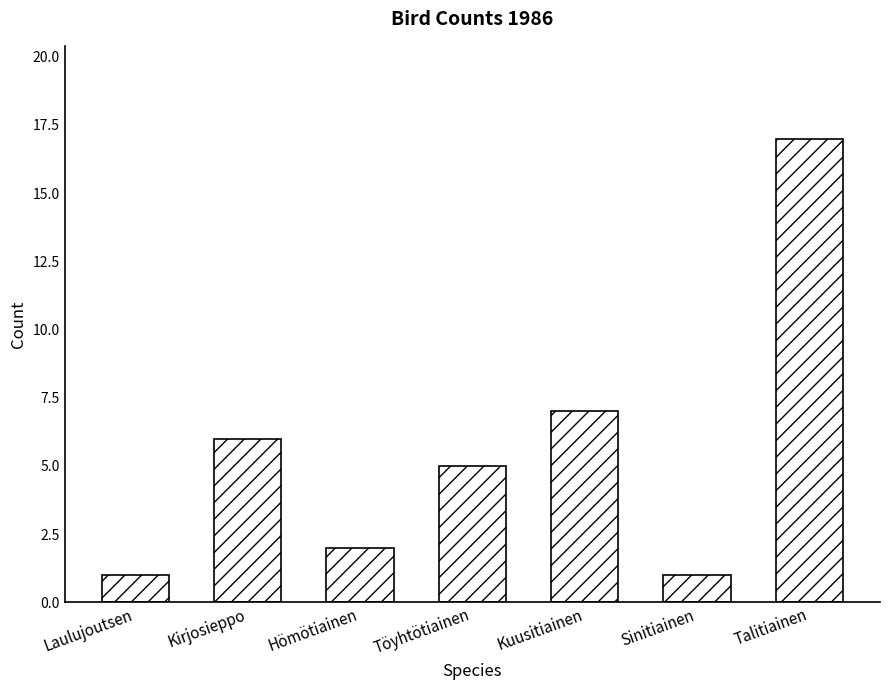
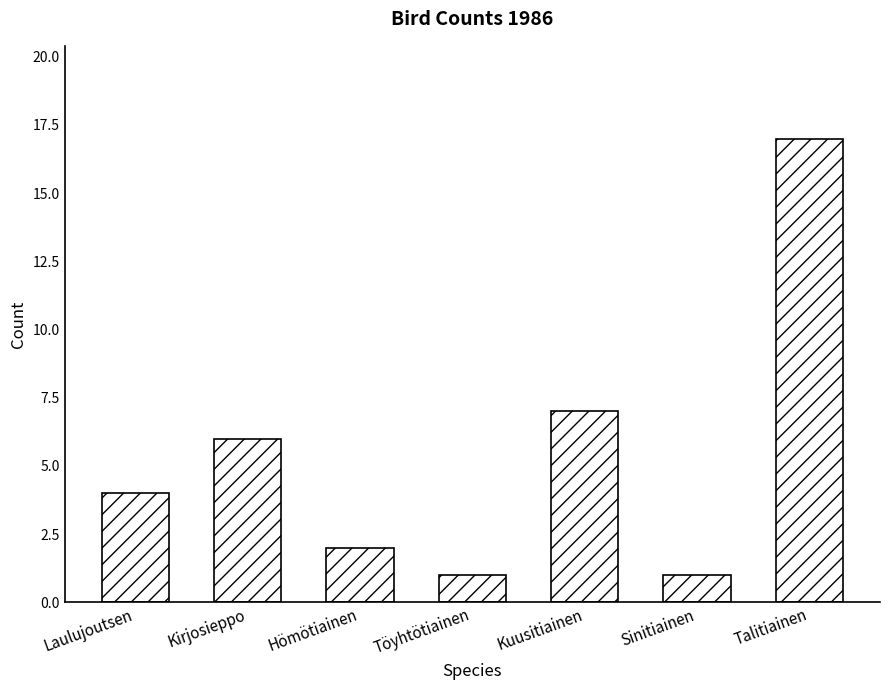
Laulujoutsen: 1 -> 4
Töyhtötiainen: 5 -> 1
